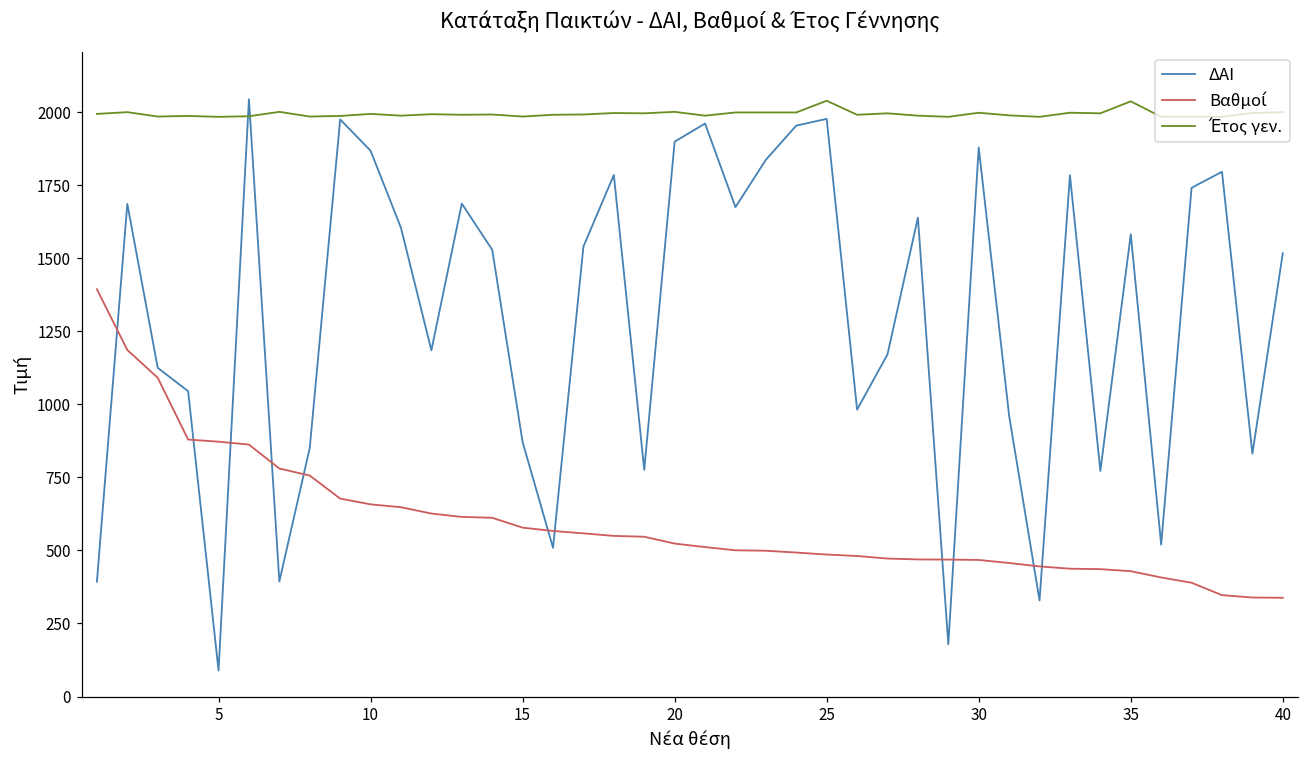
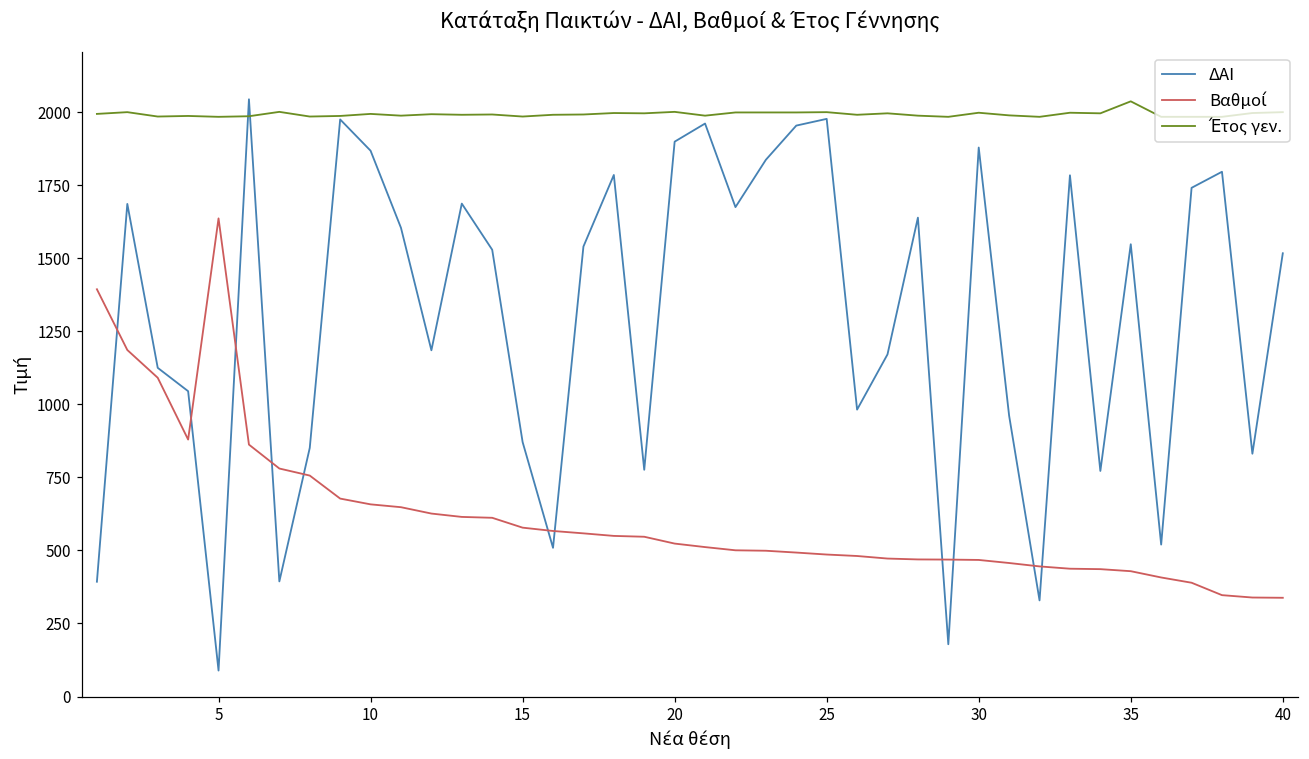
Βαθμοί, 5: 870 -> 1640
Έτος γεν., 25: 2040 -> 2000
ΔΑΙ, 35: 1580 -> 1550
